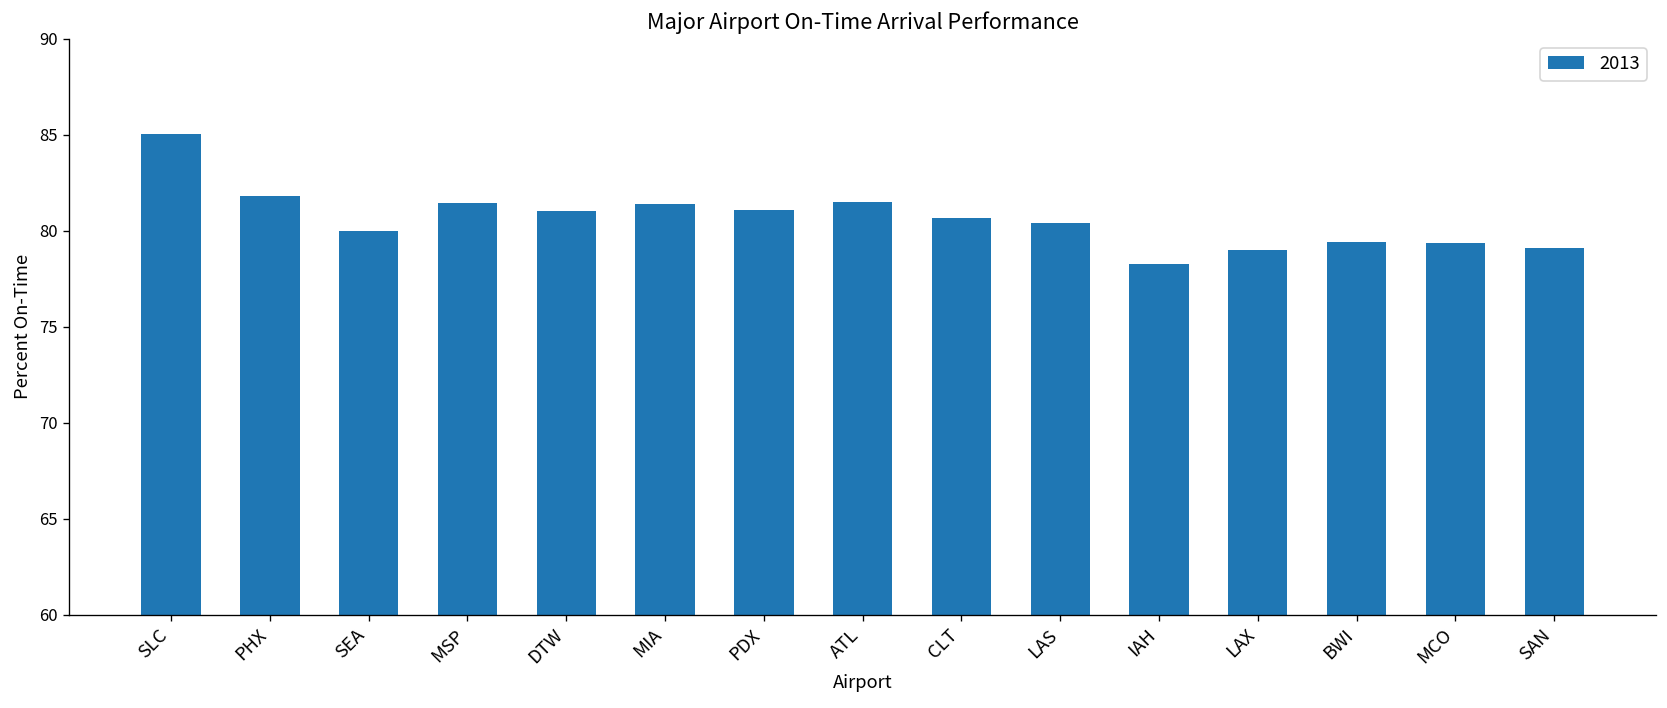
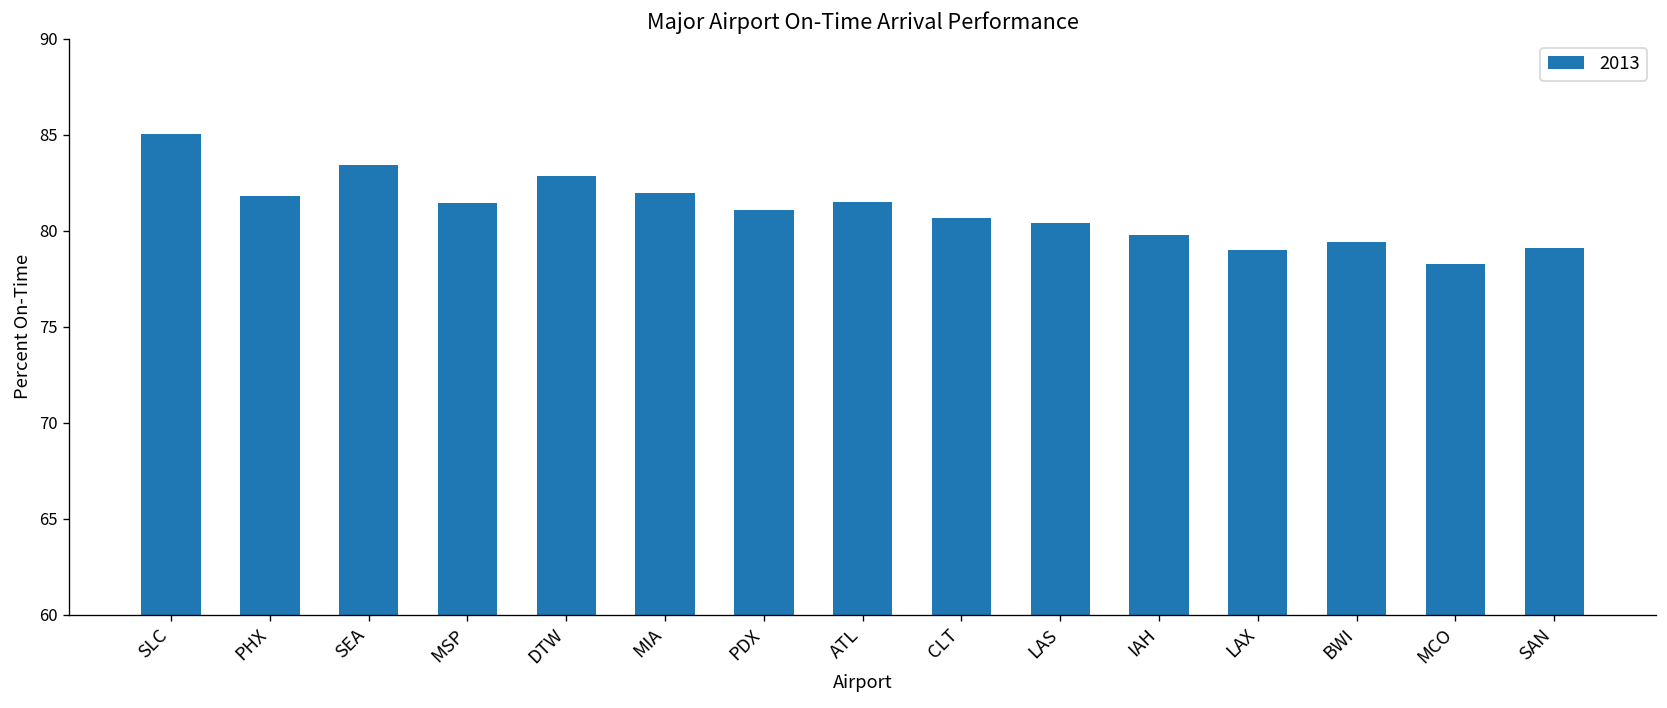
SEA: 80.0 -> 83.4
DTW: 81.1 -> 82.9
MIA: 81.4 -> 82.0
IAH: 78.3 -> 79.8
MCO: 79.4 -> 78.2
